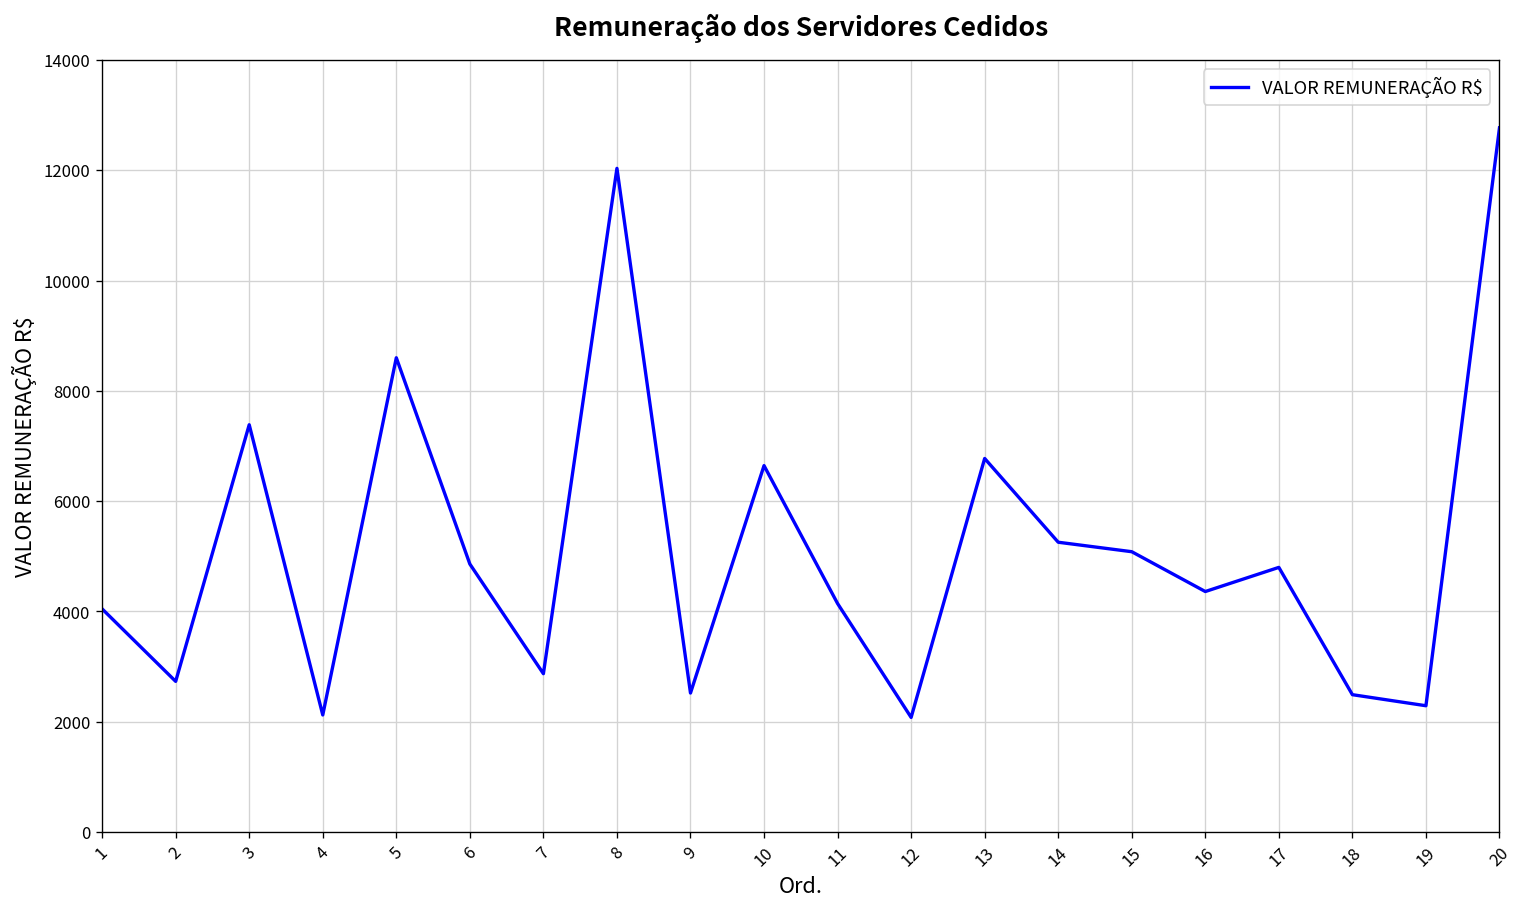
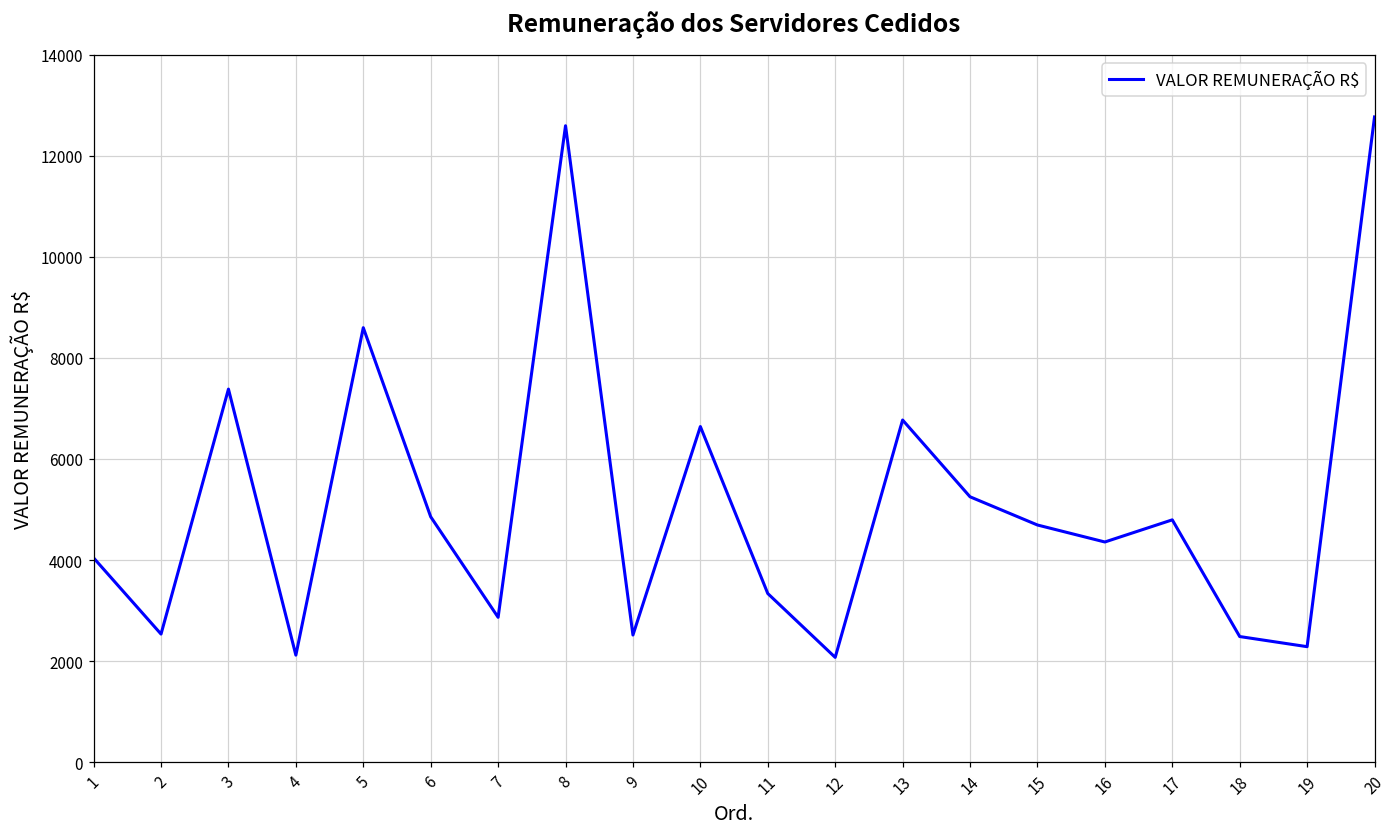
2: 2700 -> 2500
8: 12000 -> 12600
11: 4100 -> 3300
15: 5100 -> 4700
